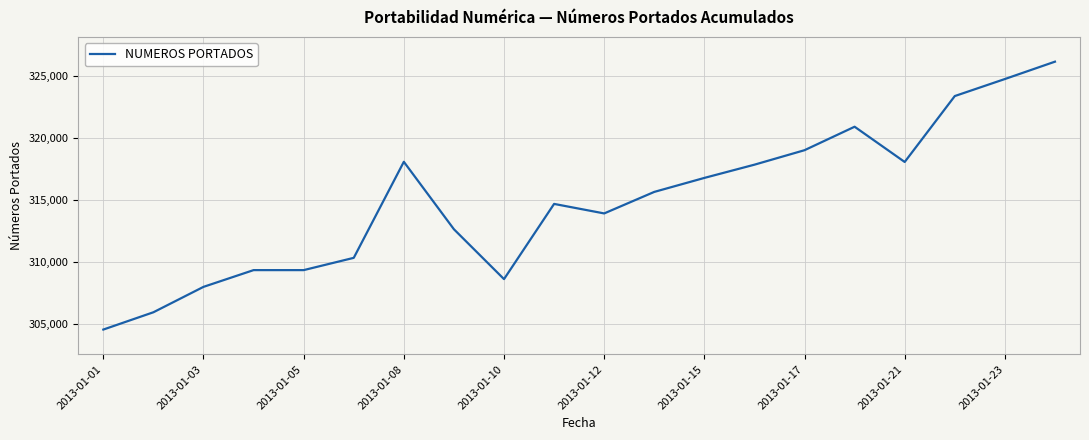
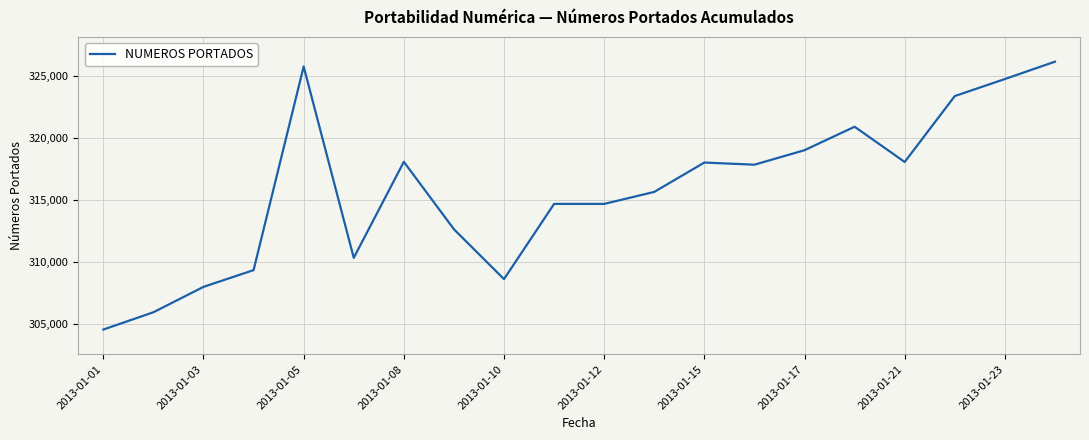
2013-01-05: 309,400 -> 325,800
2013-01-12: 313,900 -> 314,700
2013-01-15: 316,800 -> 318,100
